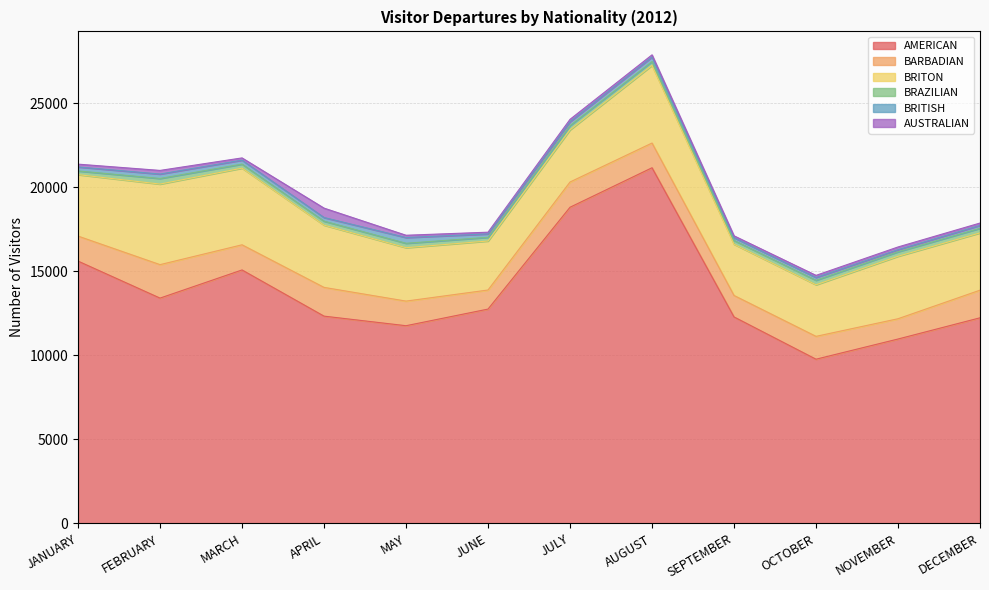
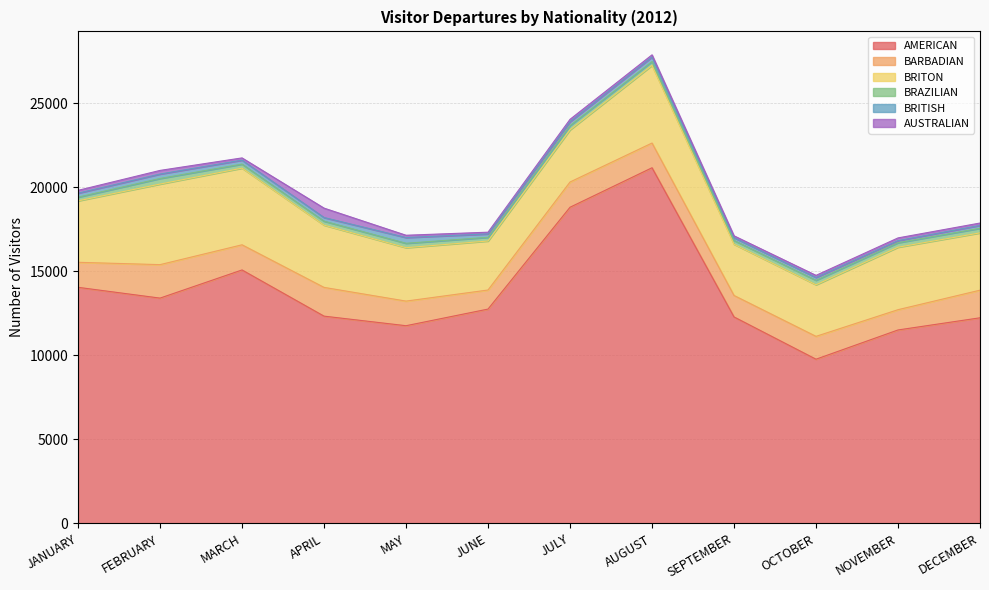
AMERICAN, JANUARY: 15600 -> 14100
AMERICAN, NOVEMBER: 11000 -> 11500
